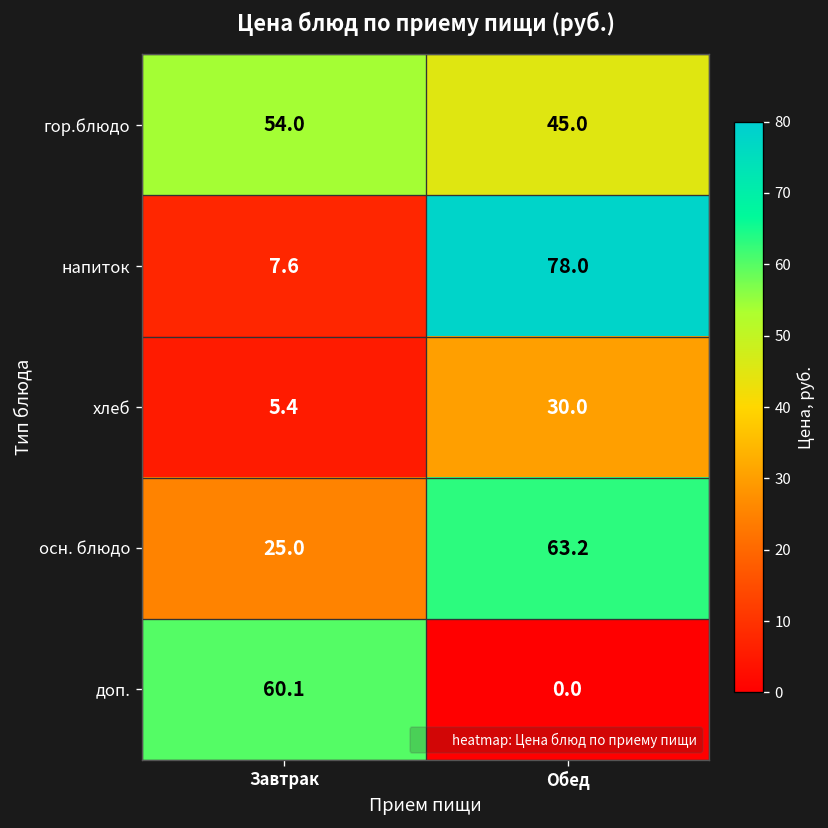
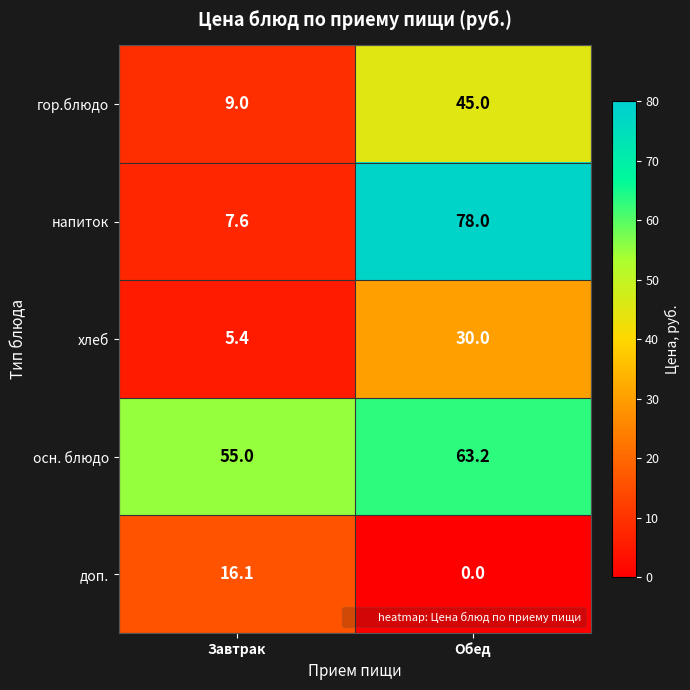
гор.блюдо, Завтрак: 54.0 -> 9.0
осн. блюдо, Завтрак: 25.0 -> 55.0
доп., Завтрак: 60.1 -> 16.1
